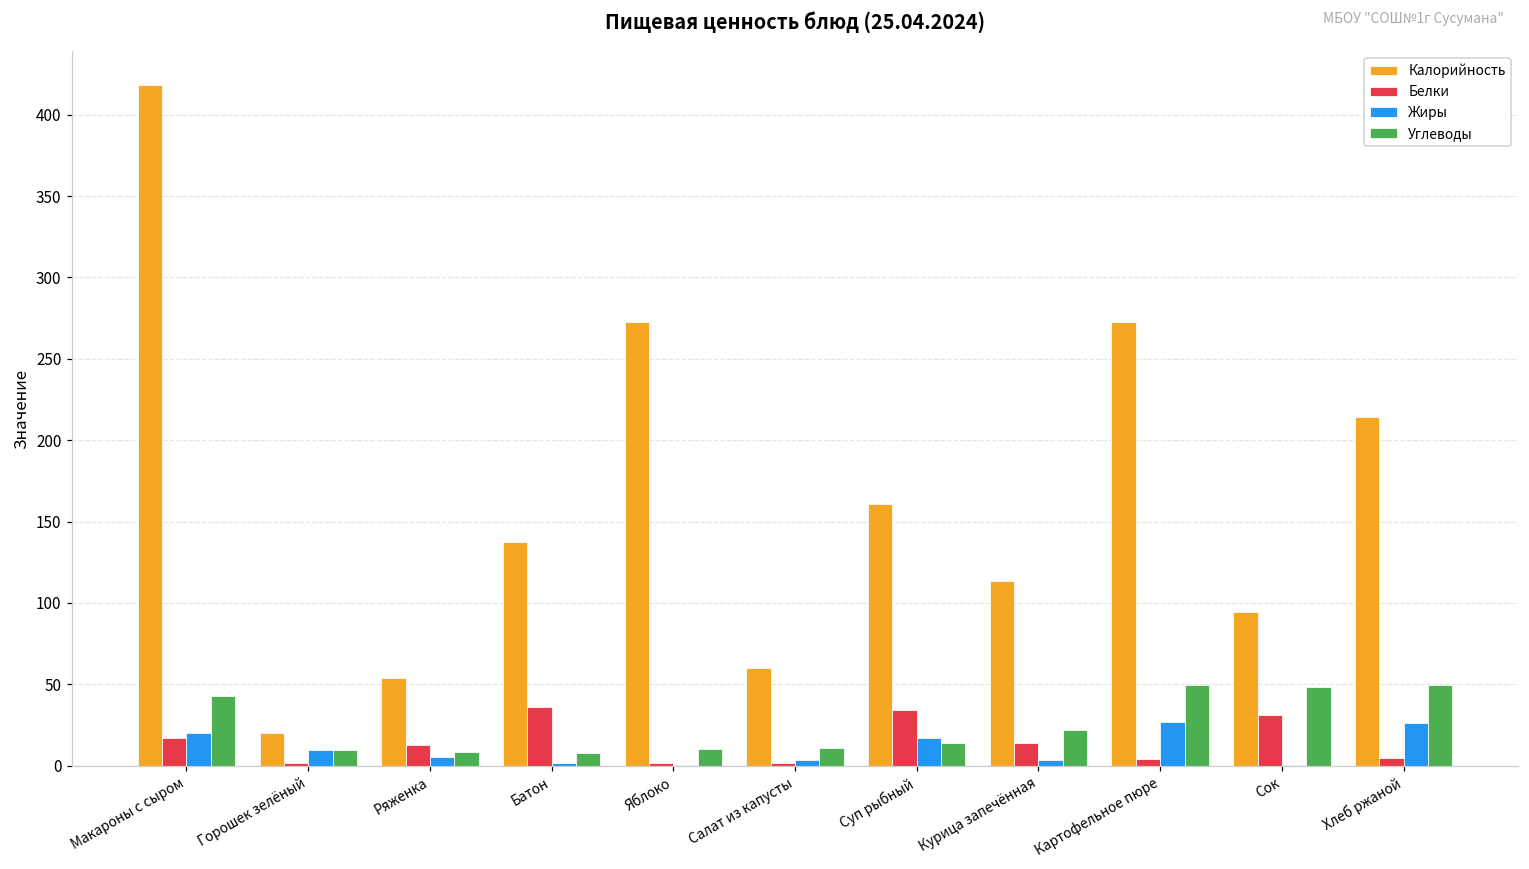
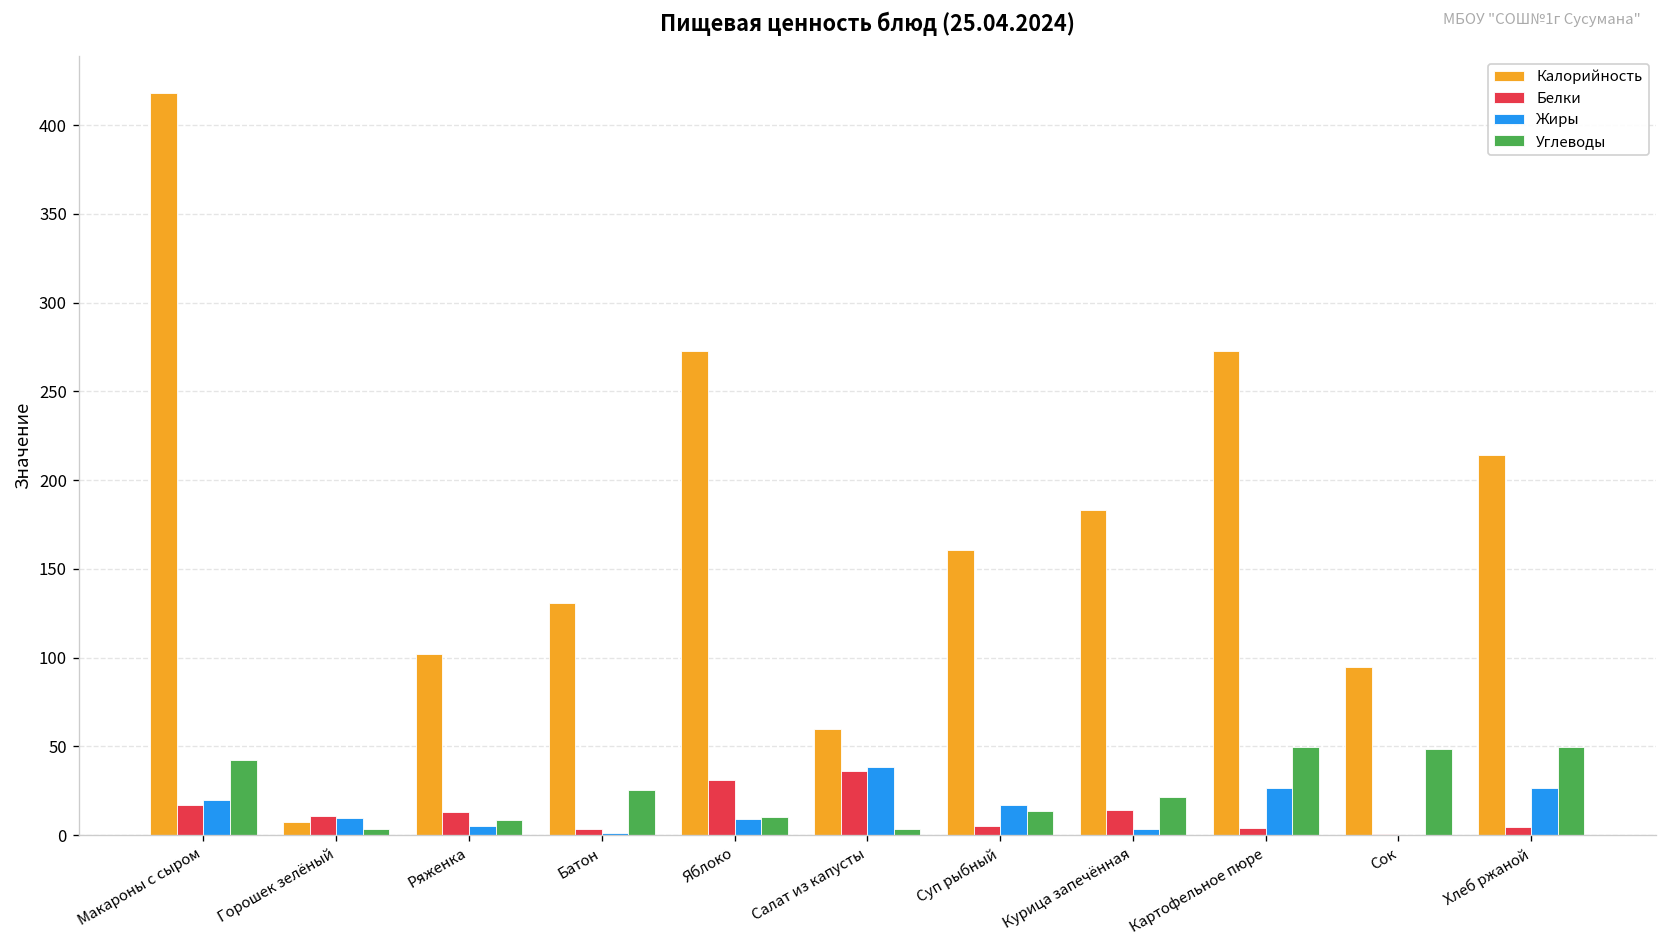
Калорийность, Горошек зелёный: 20 -> 8
Белки, Горошек зелёный: 2 -> 11
Углеводы, Горошек зелёный: 9 -> 3
Калорийность, Ряженка: 54 -> 102
Калорийность, Батон: 138 -> 131
Белки, Батон: 36 -> 4
Углеводы, Батон: 8 -> 26
Белки, Яблоко: 2 -> 31
Жиры, Яблоко: 1 -> 9
Белки, Салат из капусты: 1 -> 36
Жиры, Салат из капусты: 3 -> 39
Углеводы, Салат из капусты: 11 -> 4
Белки, Суп рыбный: 34 -> 5
Калорийность, Курица запечённая: 113 -> 183
Белки, Сок: 31 -> 1
